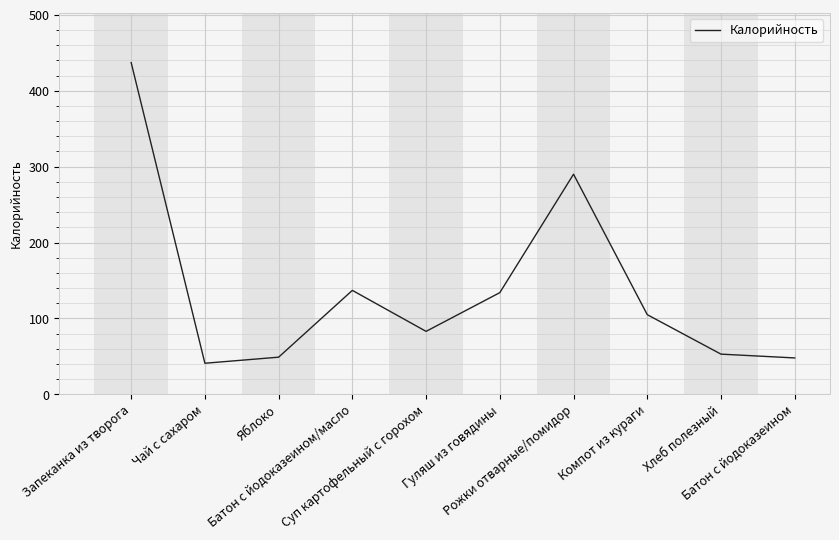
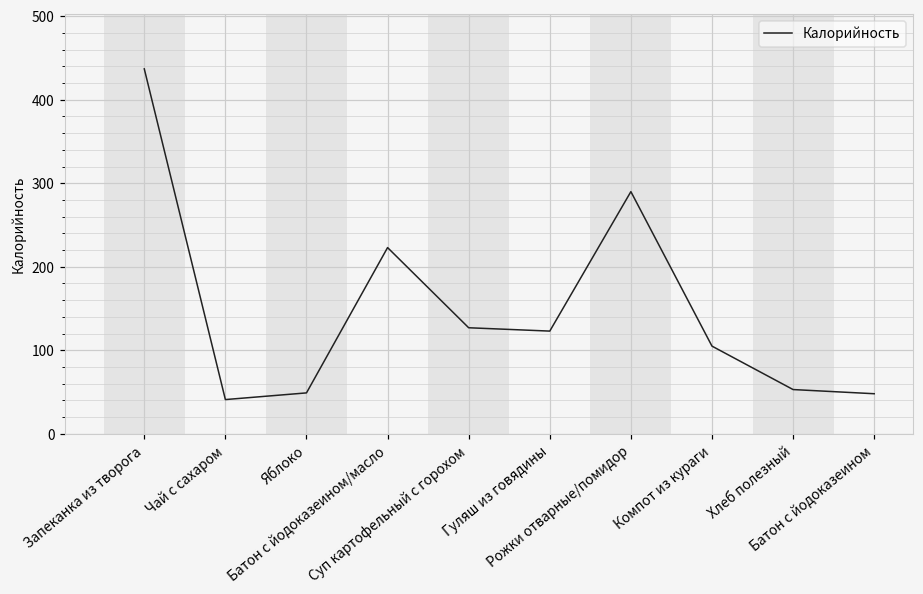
Батон с йодоказеином/масло: 140 -> 220
Суп картофельный с горохом: 80 -> 130
Гуляш из говядины: 130 -> 120
